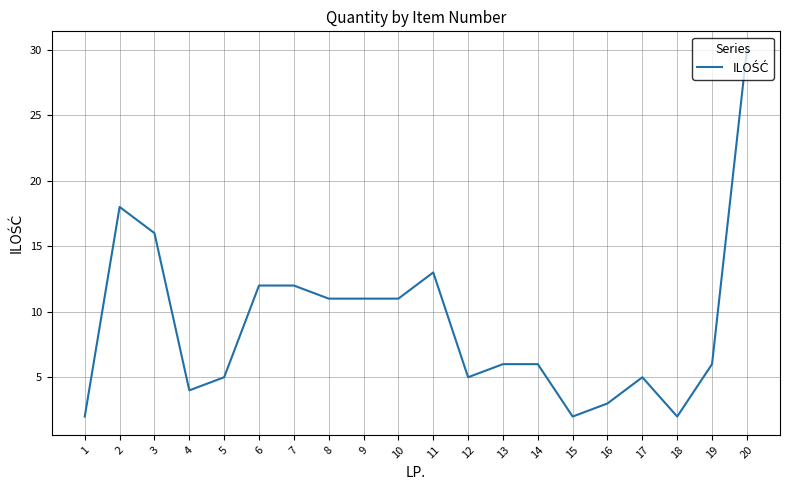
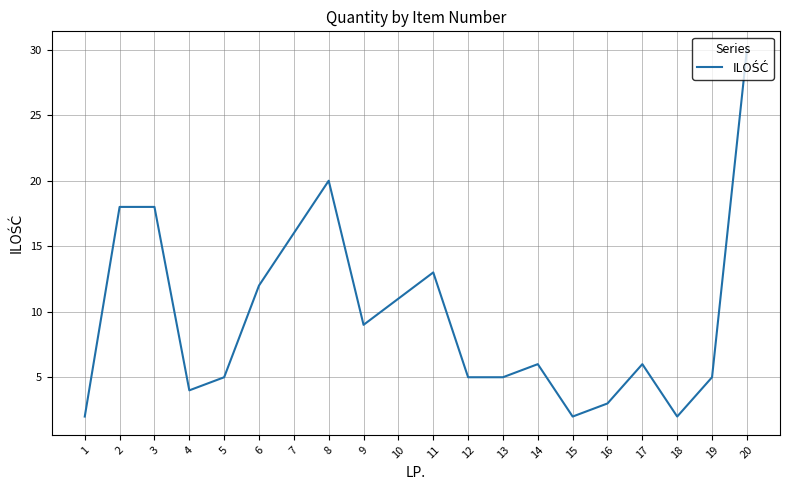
3: 16 -> 18
7: 12 -> 16
8: 11 -> 20
9: 11 -> 9
13: 6 -> 5
17: 5 -> 6
19: 6 -> 5
